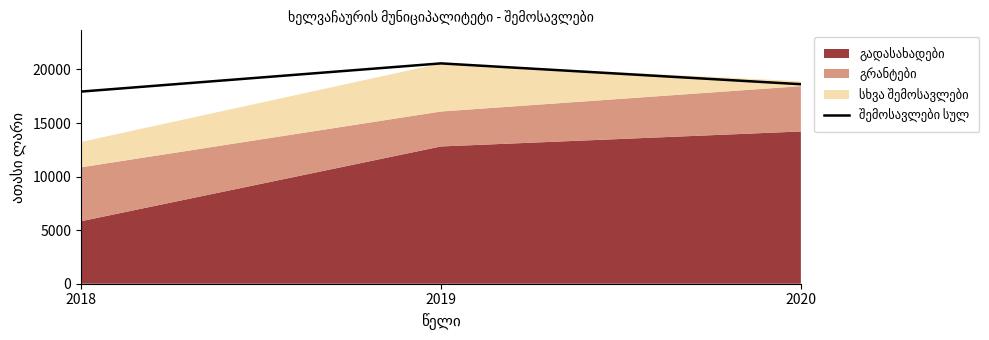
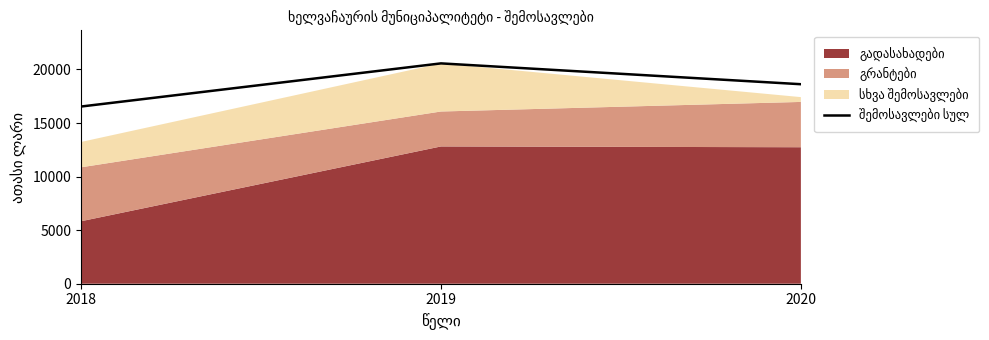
შემოსავლები სულ, 2018: 17900 -> 16500
გადასახადები, 2020: 14200 -> 12700
